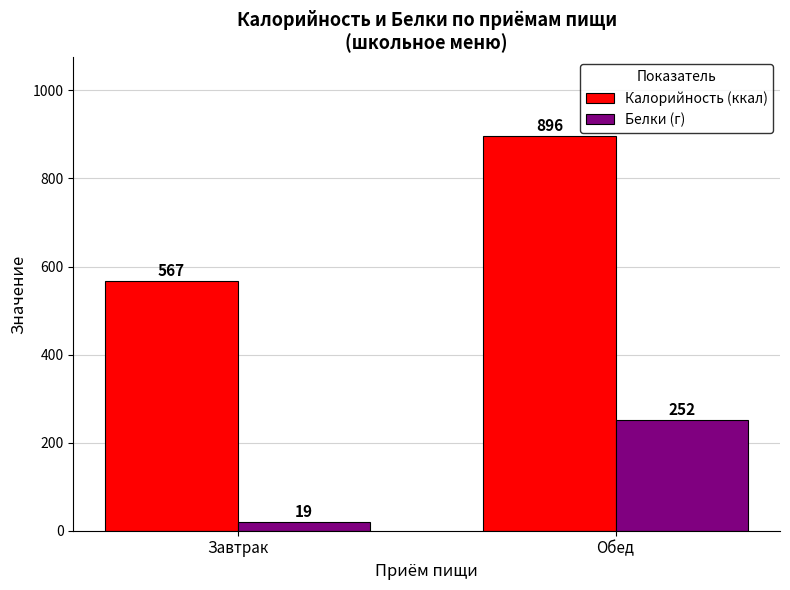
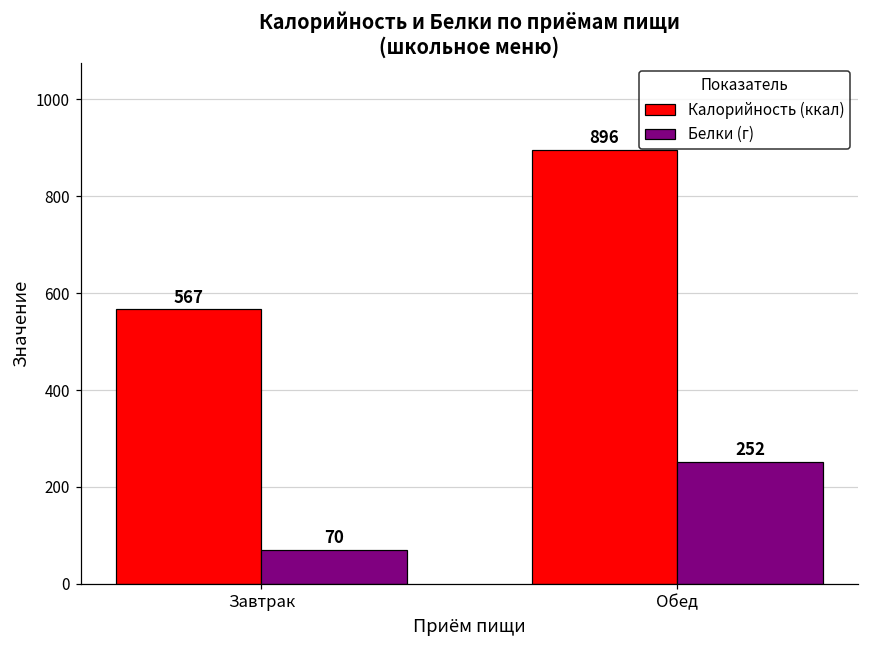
Белки (г), Завтрак: 19 -> 70
